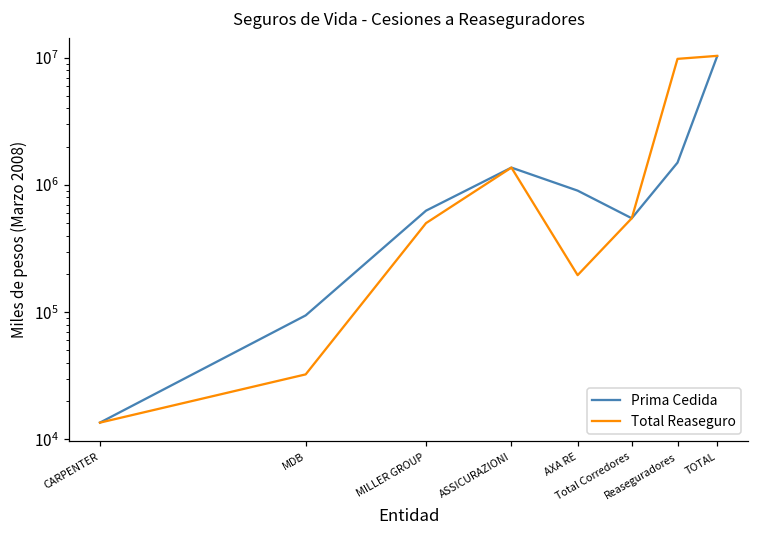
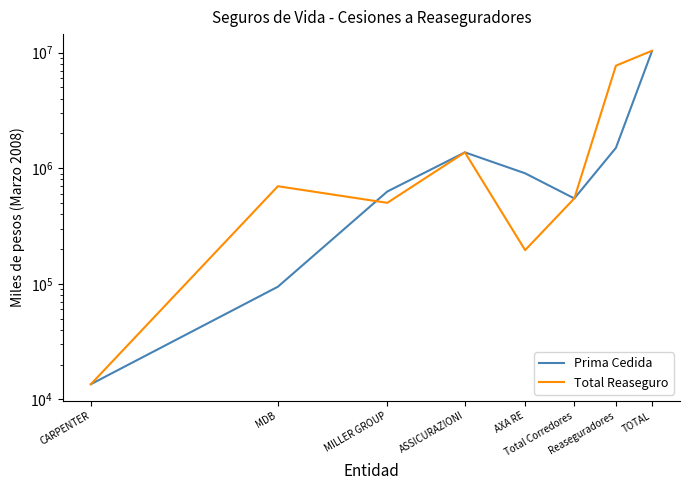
Total Reaseguro, MDB: 32000 -> 700000
Total Reaseguro, Reaseguradores: 10000000 -> 8000000
